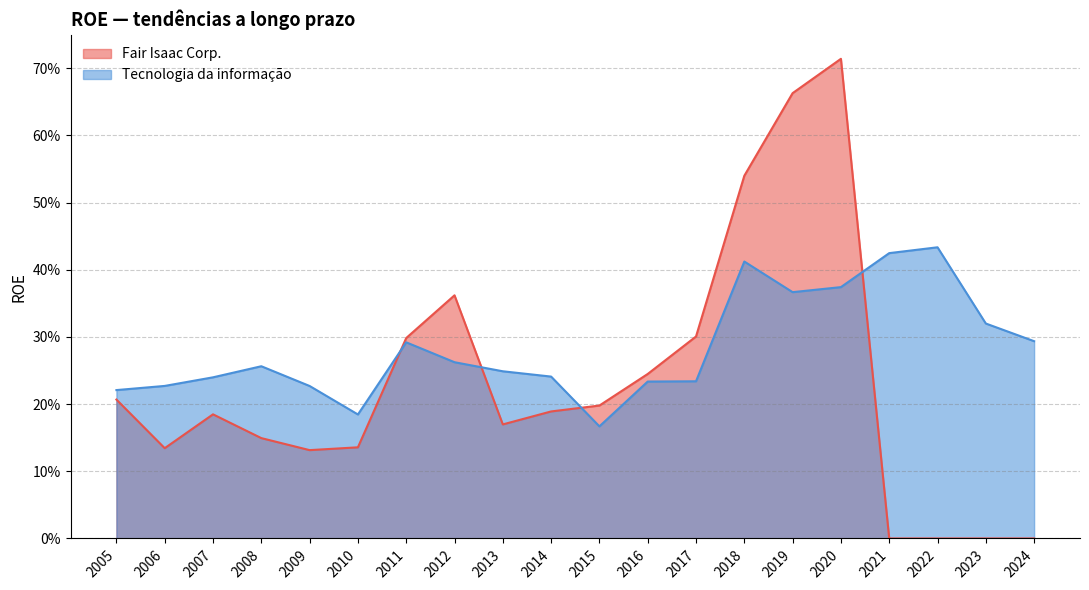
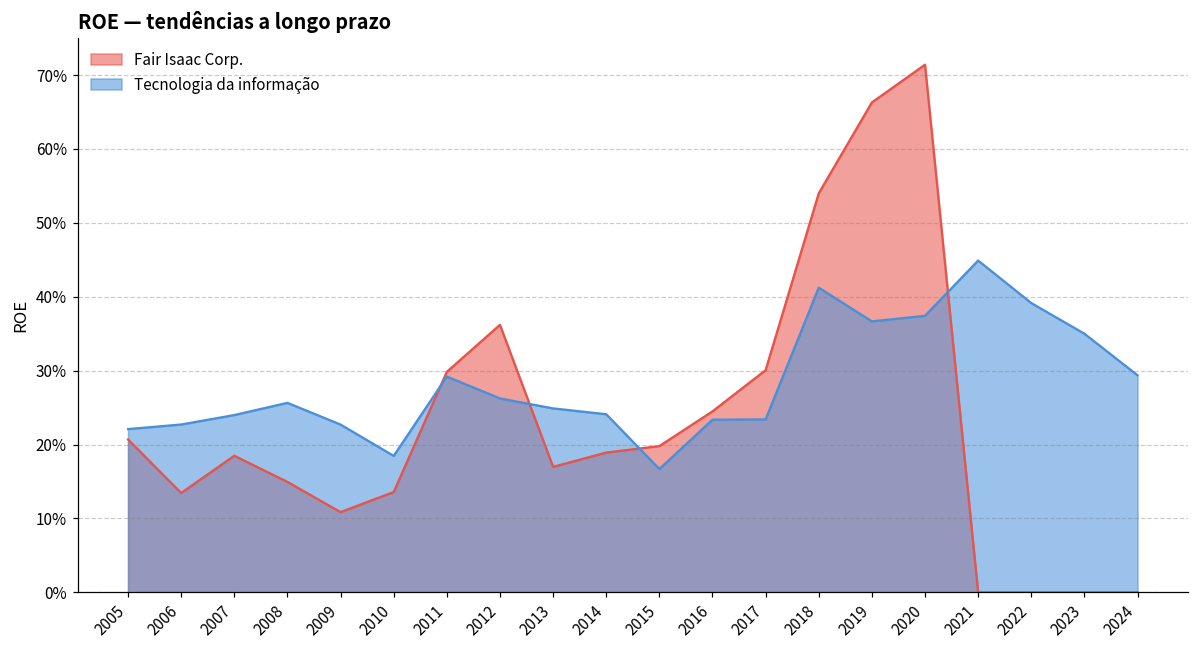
Fair Isaac Corp., 2009: 13% -> 11%
Tecnologia da informação, 2021: 42% -> 45%
Tecnologia da informação, 2022: 43% -> 39%
Tecnologia da informação, 2023: 32% -> 35%
